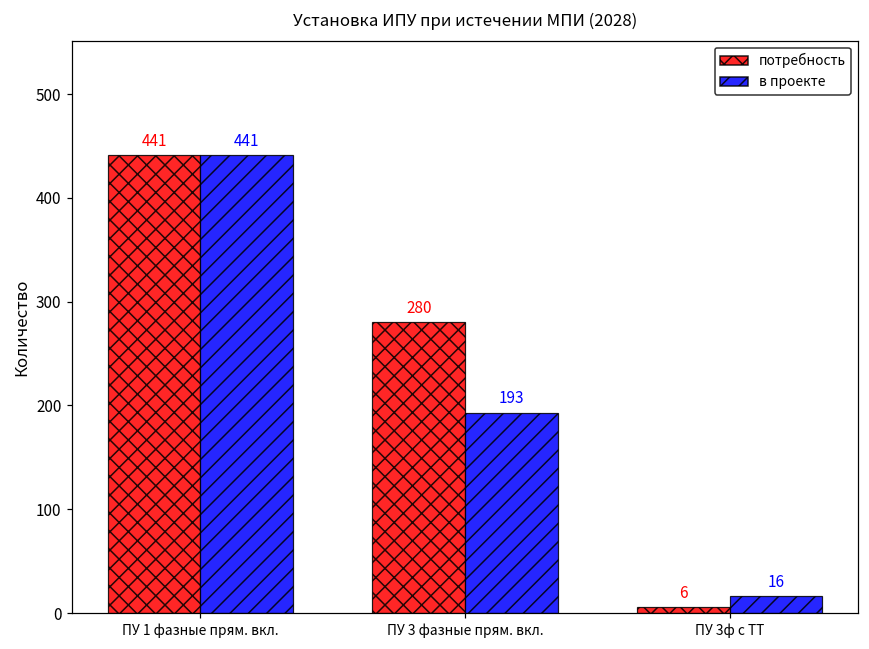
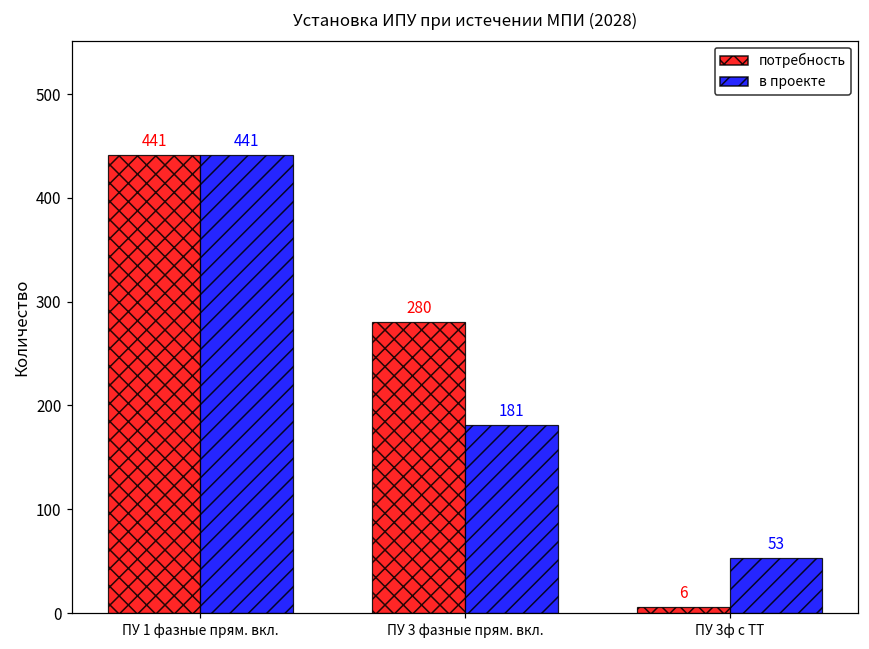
в проекте, ПУ 3 фазные прям. вкл.: 193 -> 181
в проекте, ПУ 3ф с ТТ: 16 -> 53
